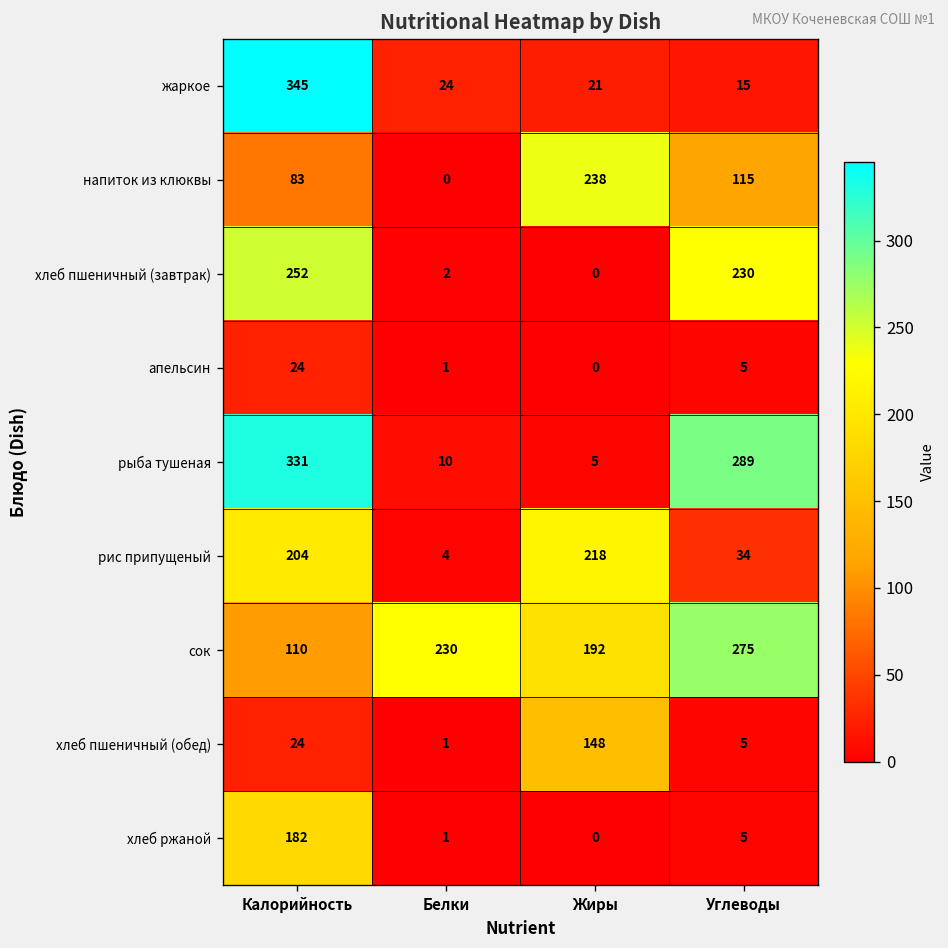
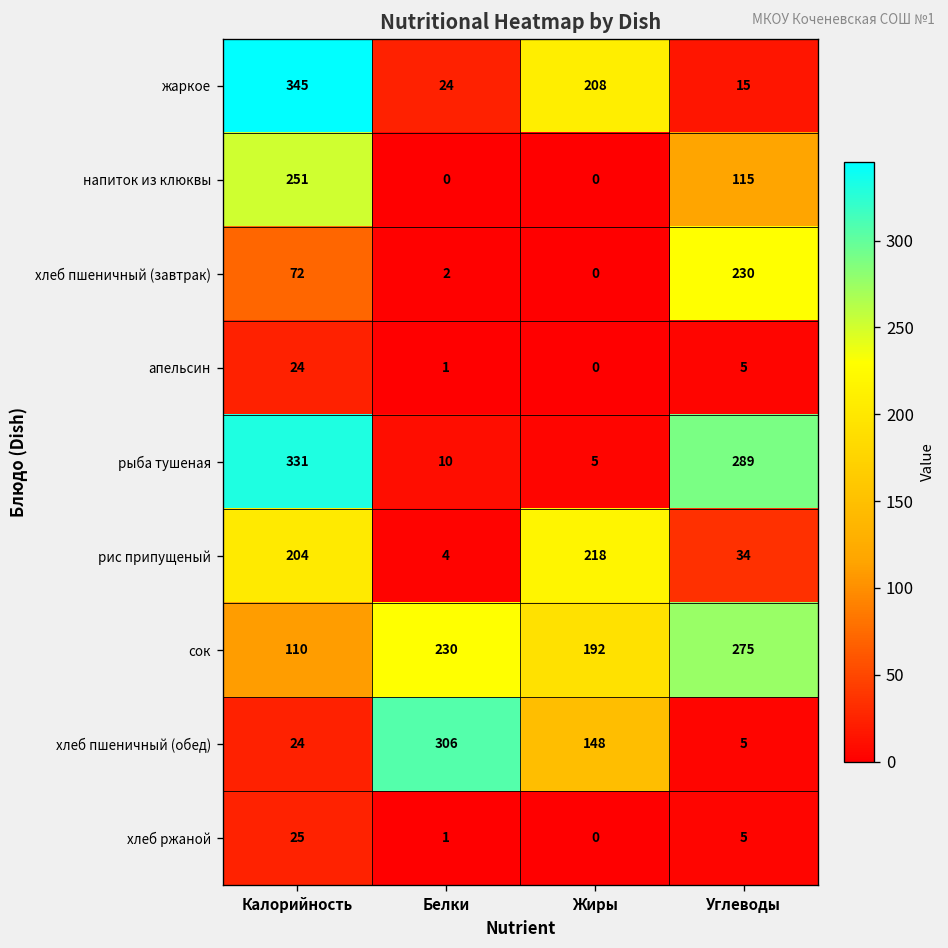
жаркое, Жиры: 21 -> 208
напиток из клюквы, Калорийность: 83 -> 251
напиток из клюквы, Жиры: 238 -> 0
хлеб пшеничный (завтрак), Калорийность: 252 -> 72
хлеб пшеничный (обед), Белки: 1 -> 306
хлеб ржаной, Калорийность: 182 -> 25
